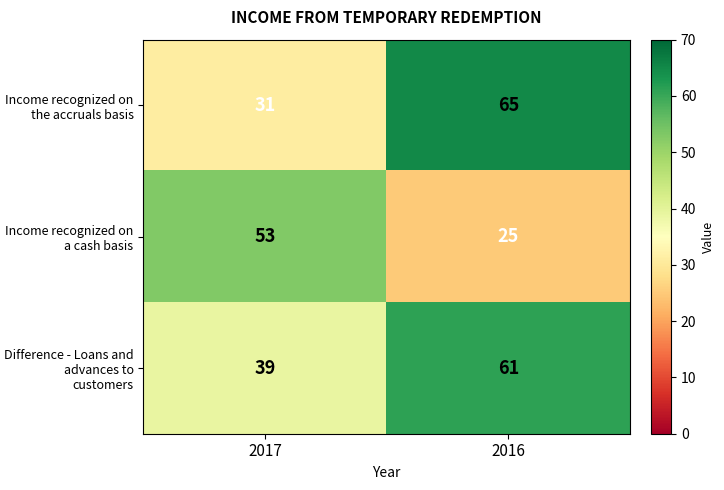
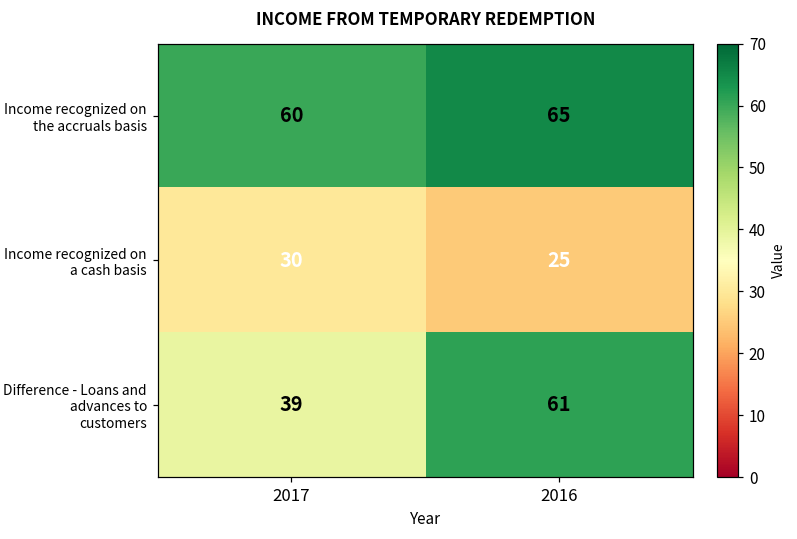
Income recognized on the accruals basis, 2017: 31 -> 60
Income recognized on a cash basis, 2017: 53 -> 30
